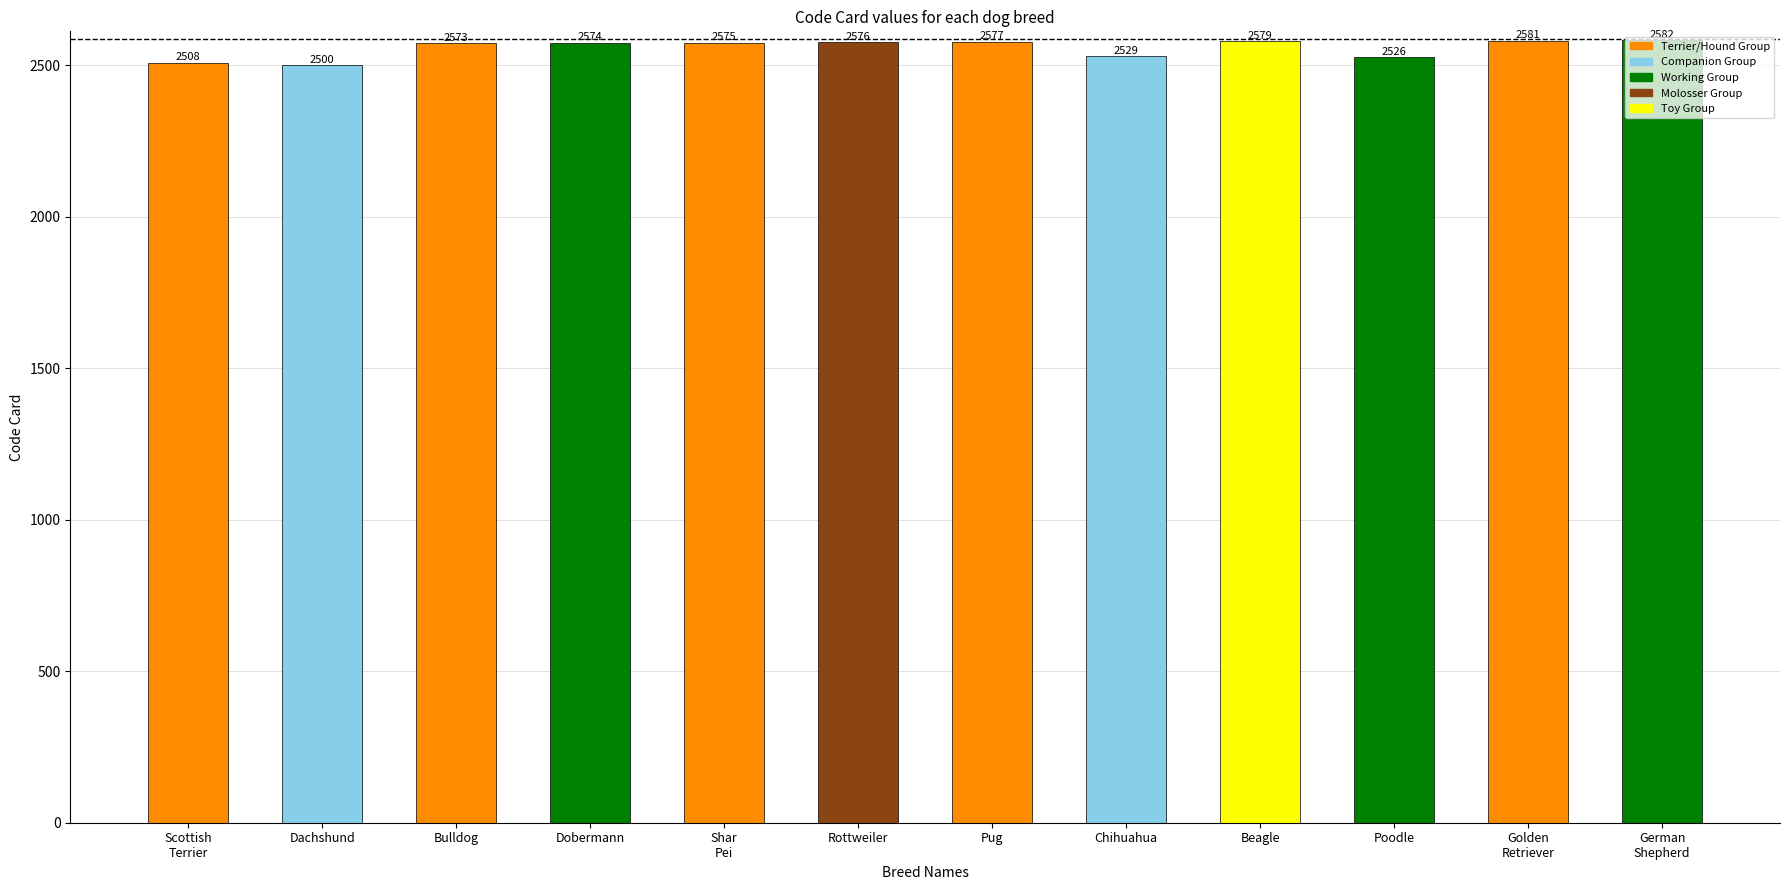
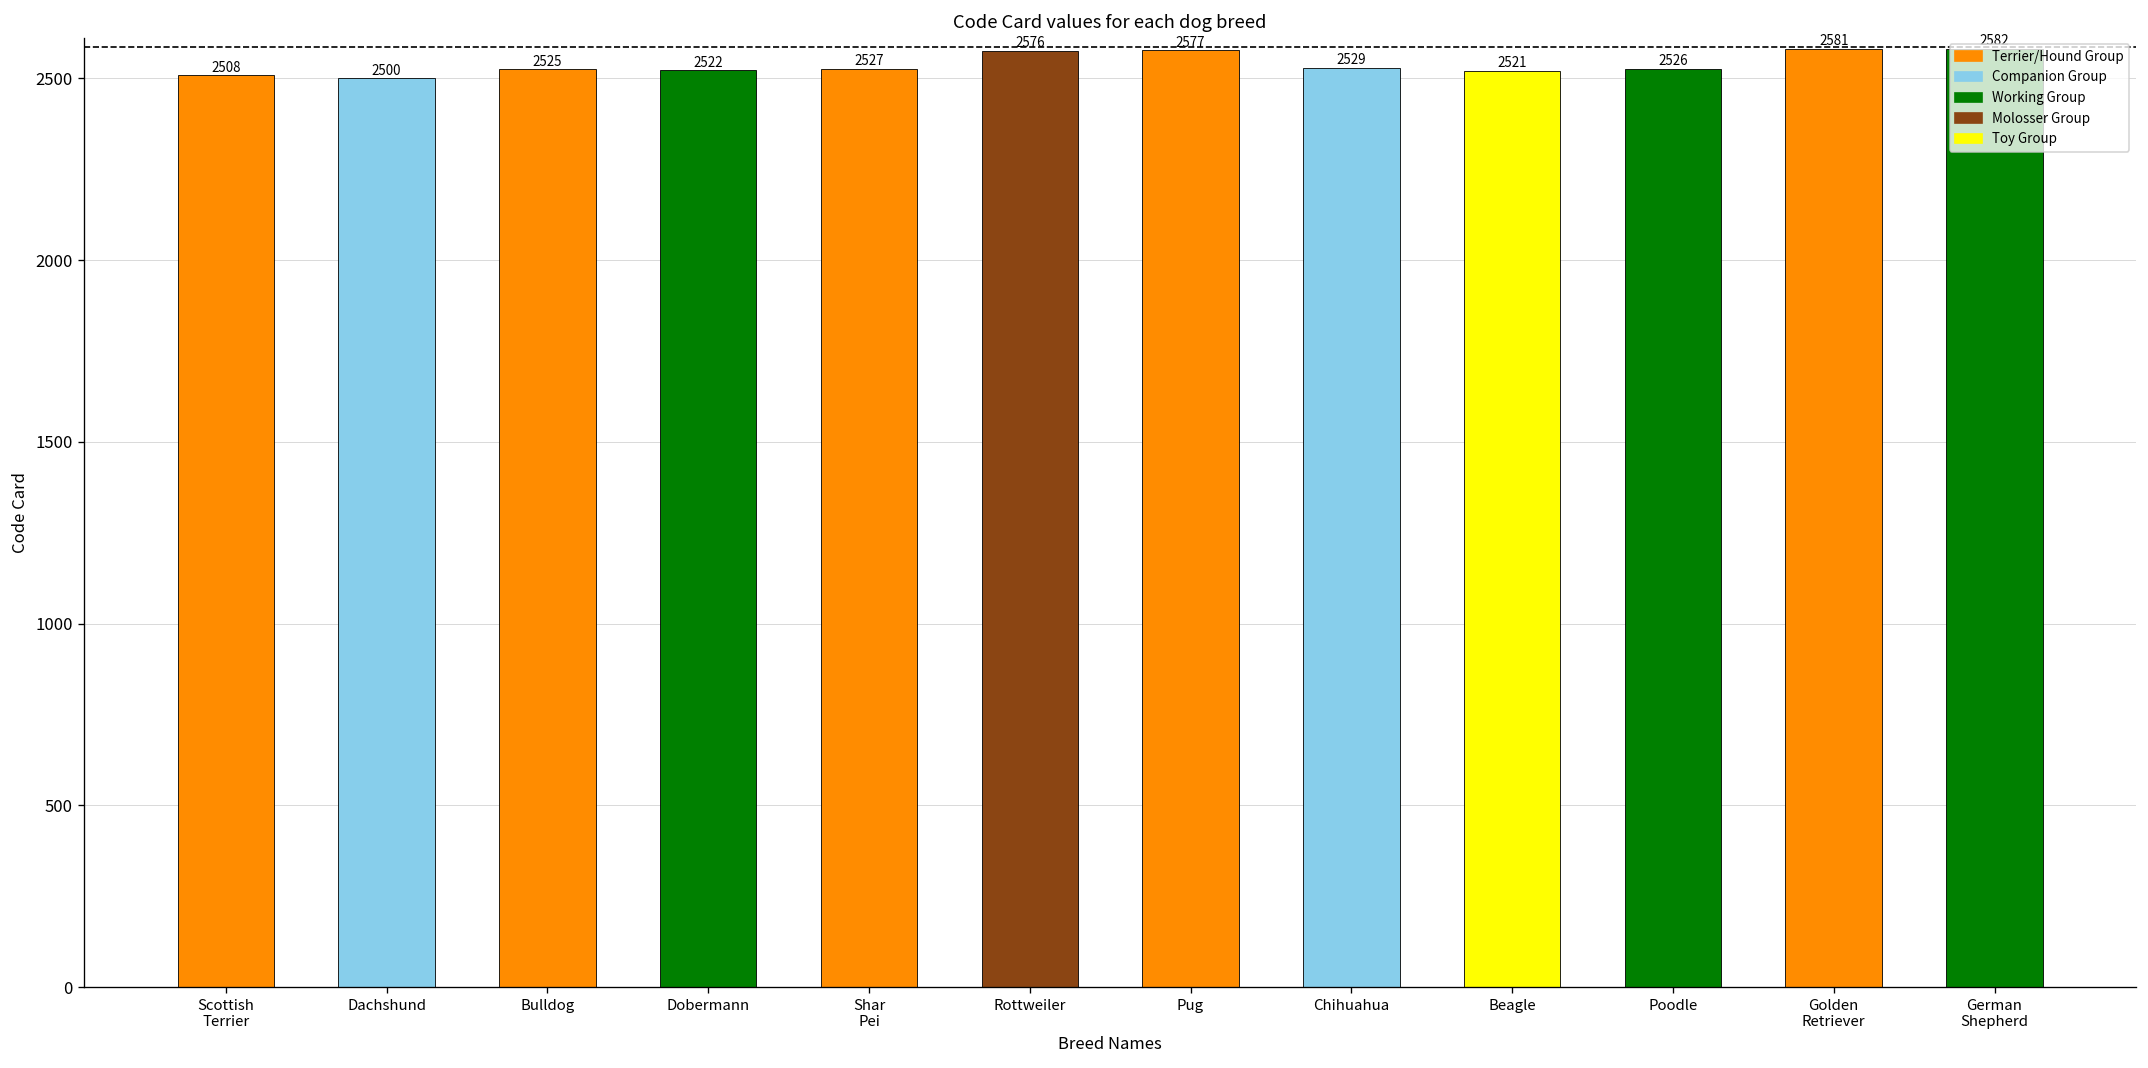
Bulldog: 2573 -> 2525
Dobermann: 2574 -> 2522
Shar Pei: 2575 -> 2527
Beagle: 2579 -> 2521
